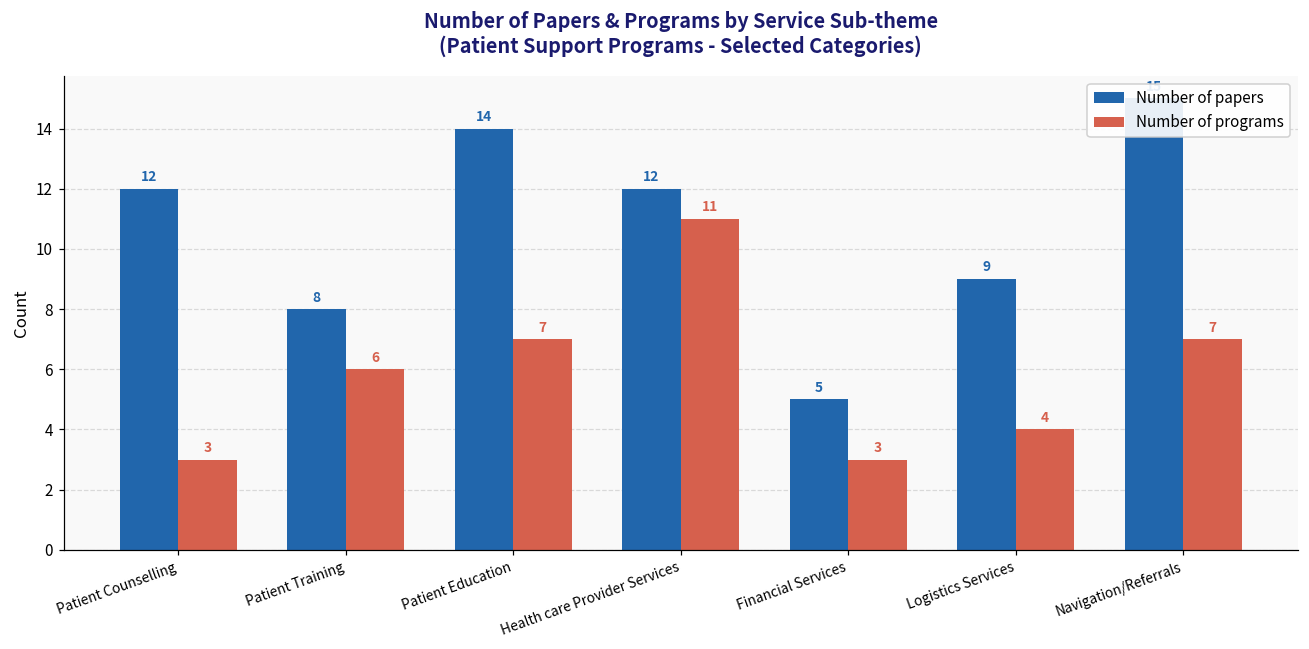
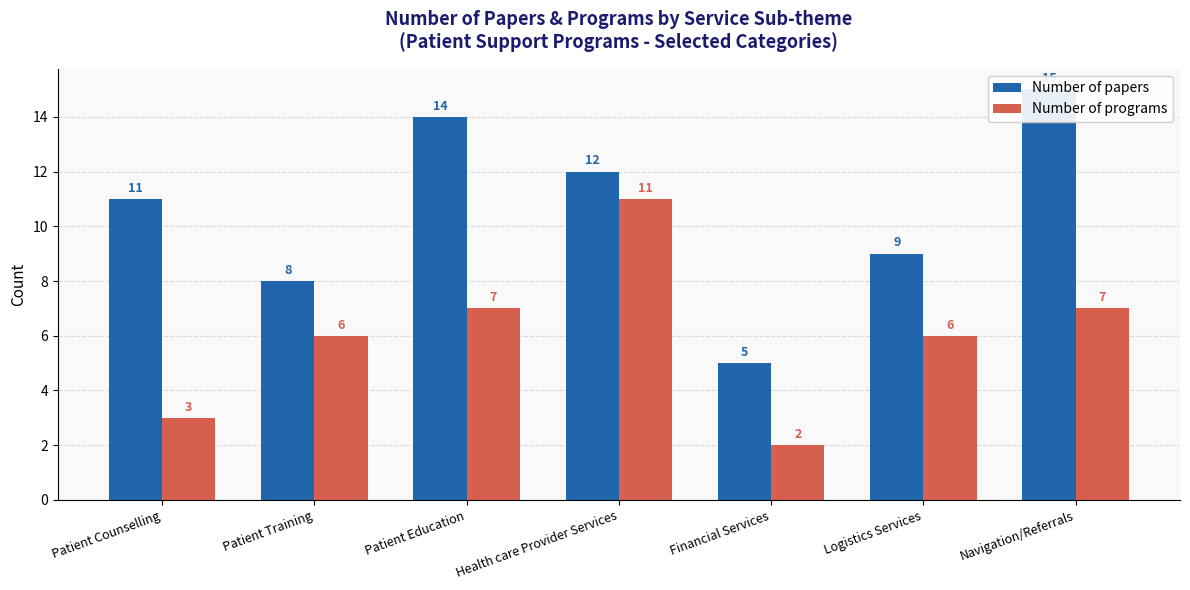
Number of papers, Patient Counselling: 12 -> 11
Number of programs, Financial Services: 3 -> 2
Number of programs, Logistics Services: 4 -> 6
